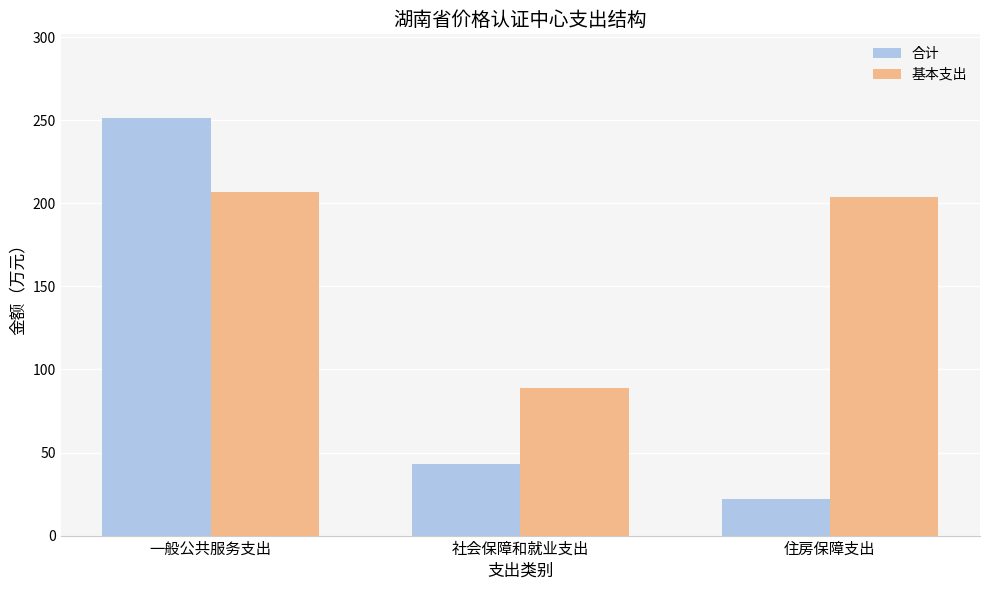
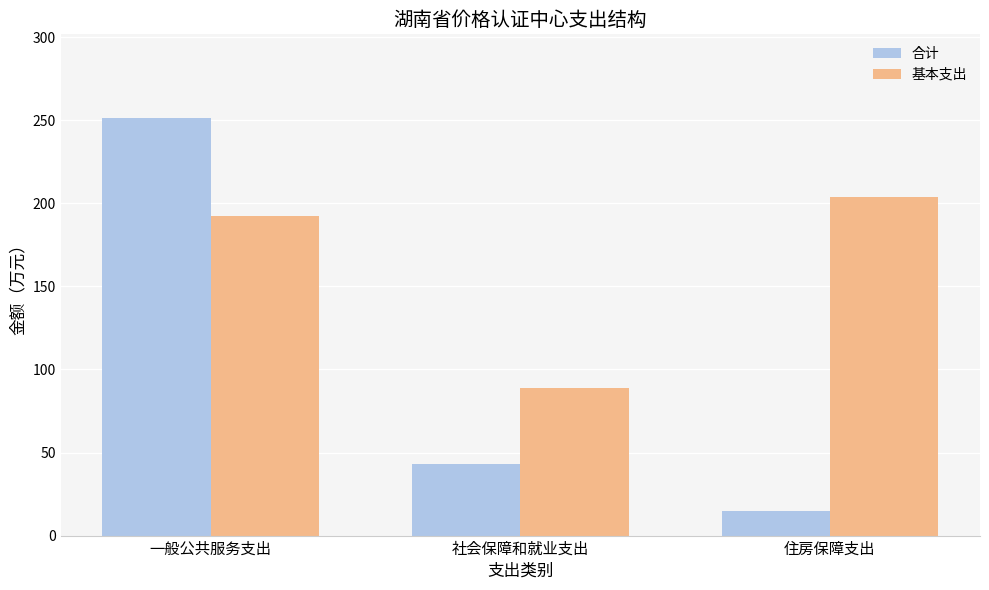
基本支出, 一般公共服务支出: 207 -> 192
合计, 住房保障支出: 22 -> 15
